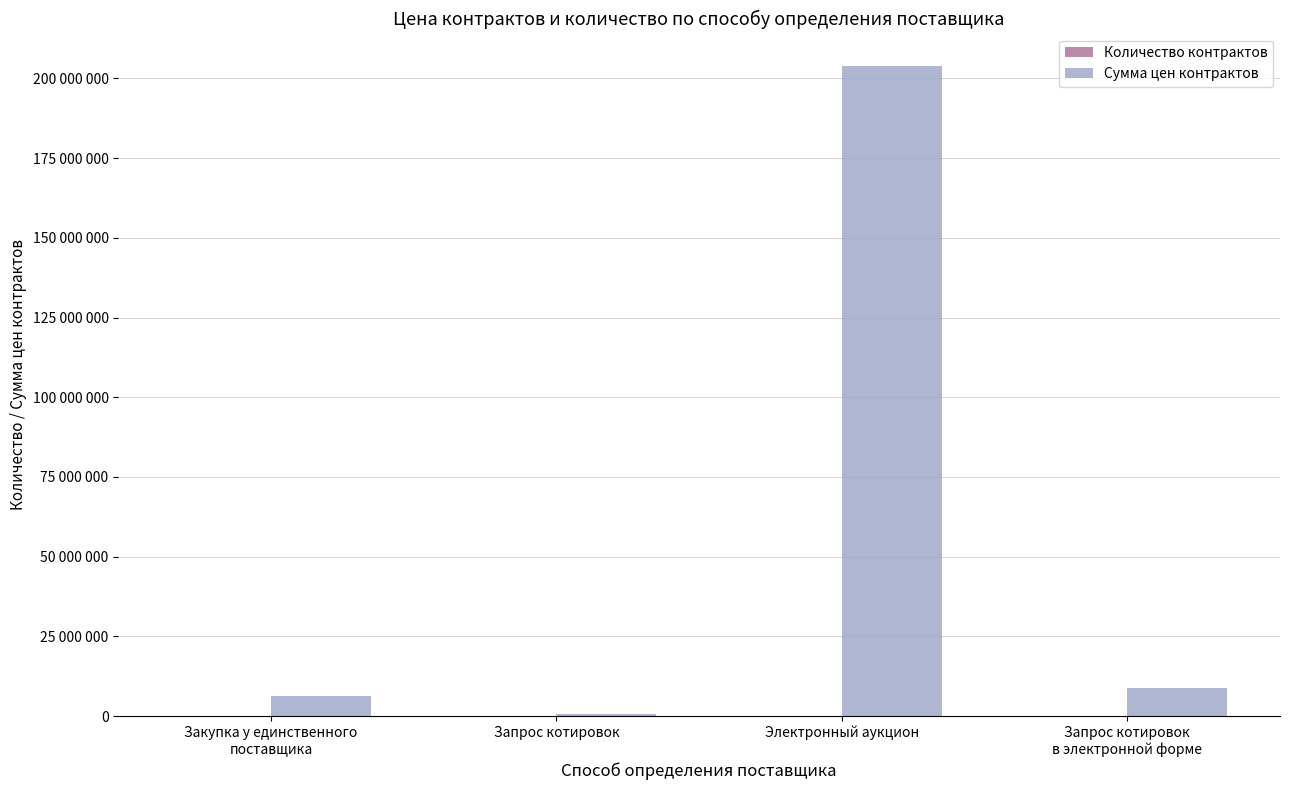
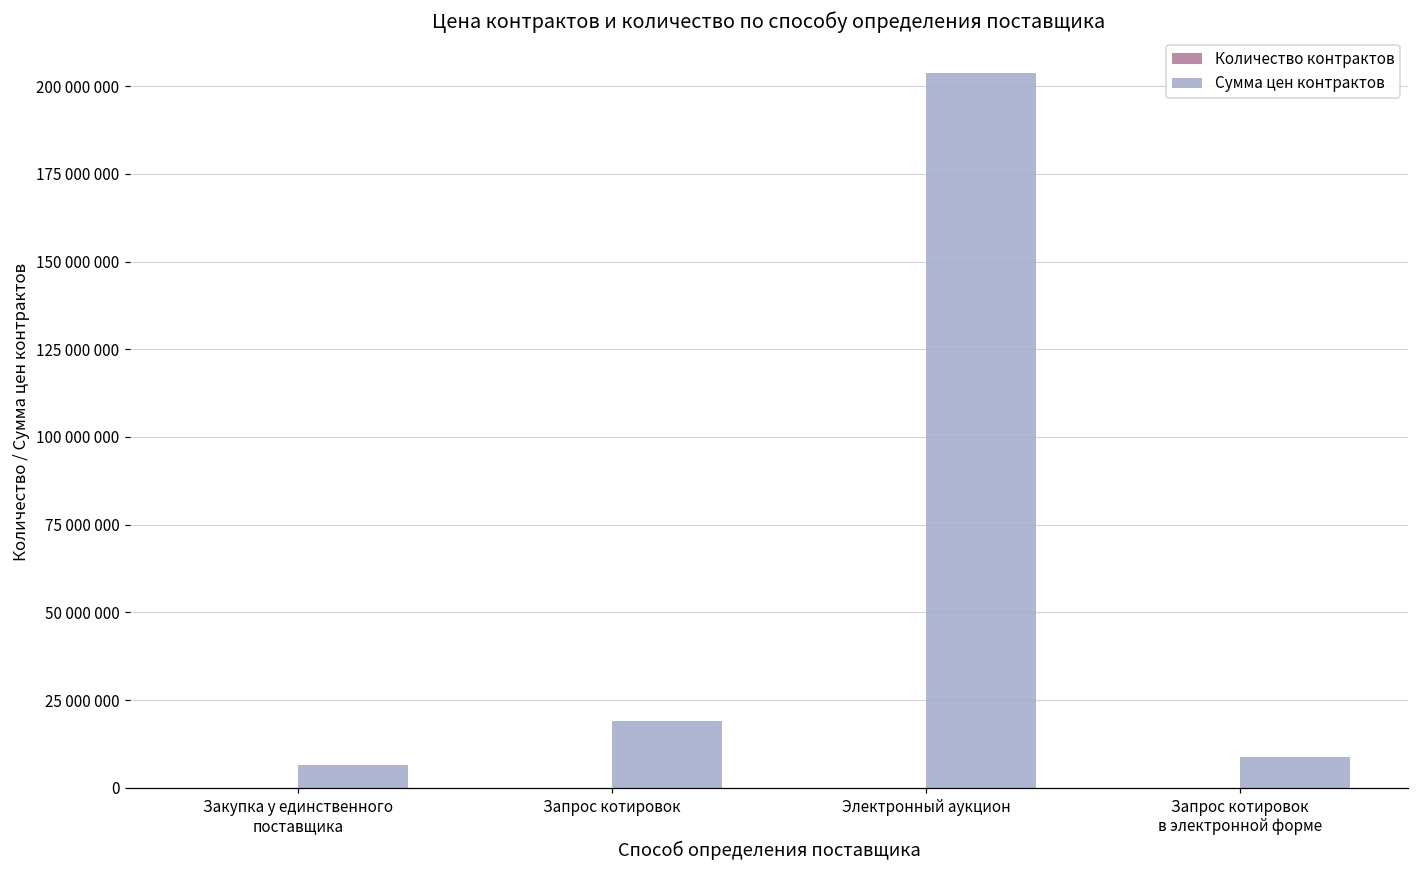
Сумма цен контрактов, Запрос котировок: 1000000 -> 19000000
